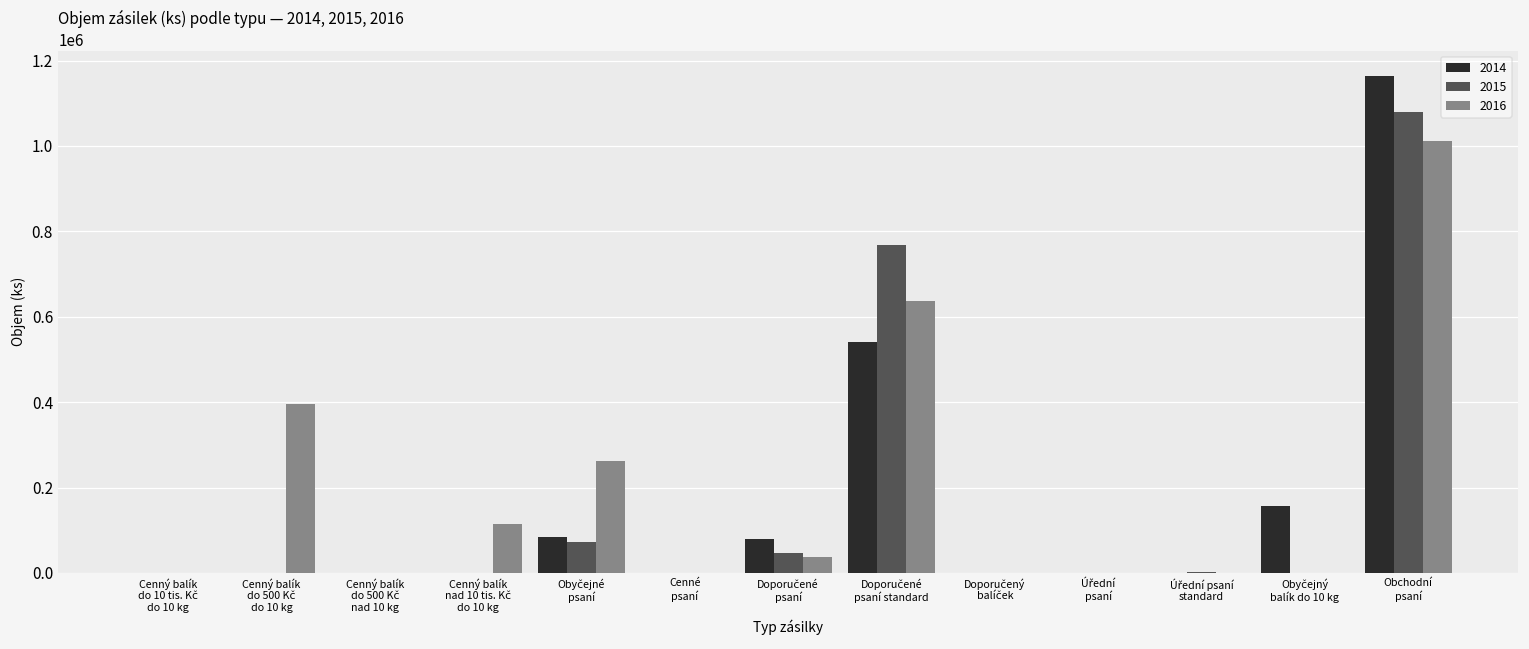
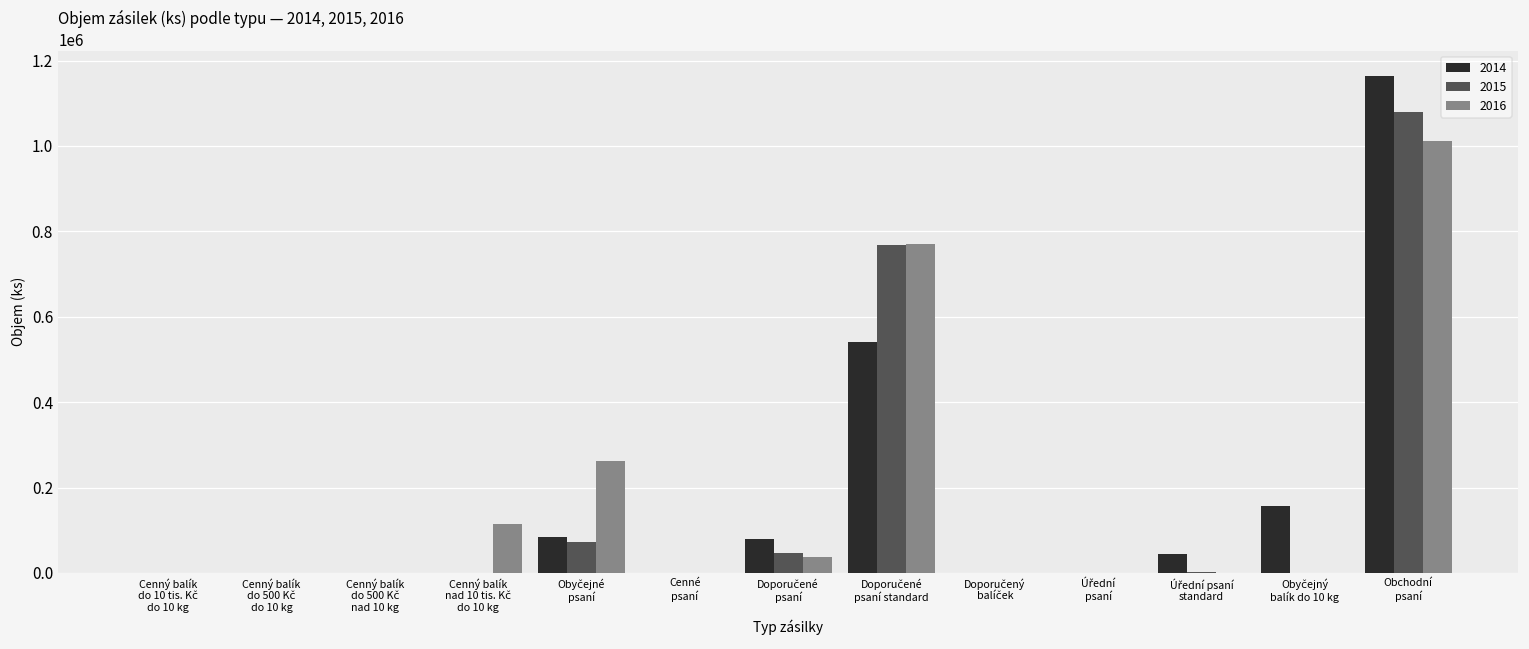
2016, Cenný balík do 500 Kč do 10 kg: 400000 -> 0
2016, Doporučené psaní standard: 640000 -> 770000
2014, Úřední psaní standard: 0 -> 40000
